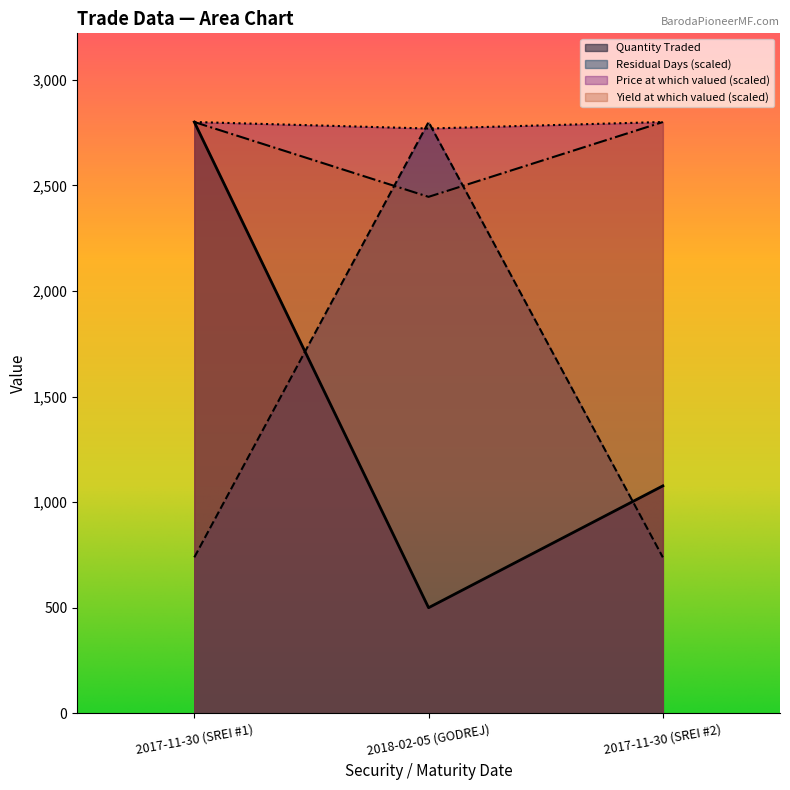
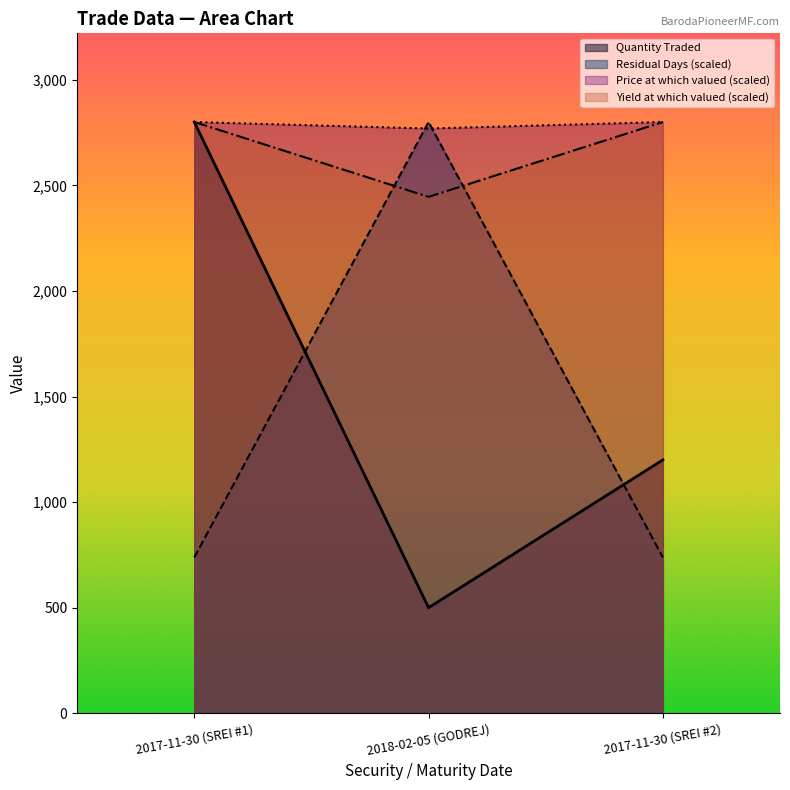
Quantity Traded, 2017-11-30 (SREI #2): 1,080 -> 1,200
